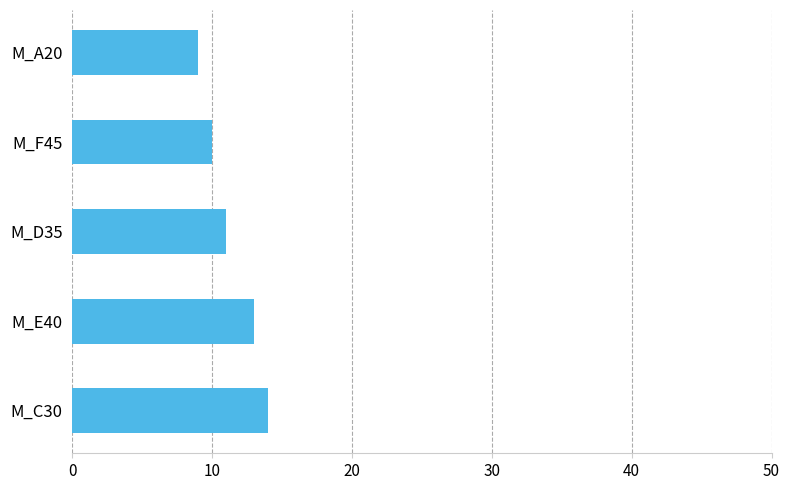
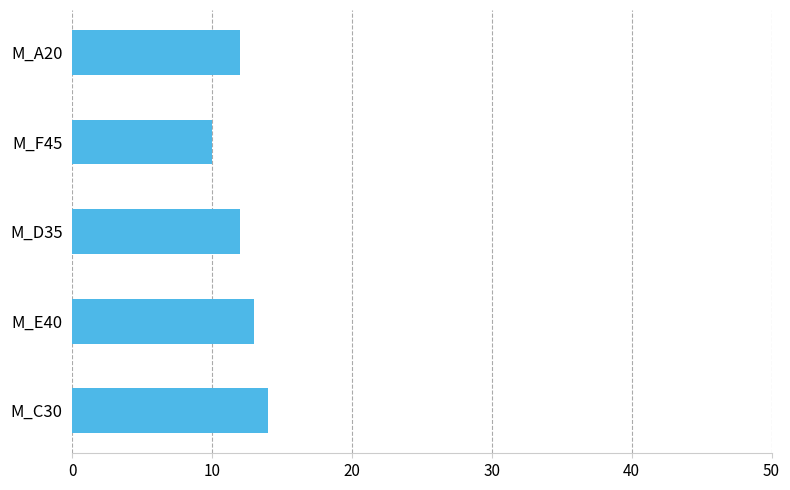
M_A20: 9 -> 12
M_D35: 11 -> 12
